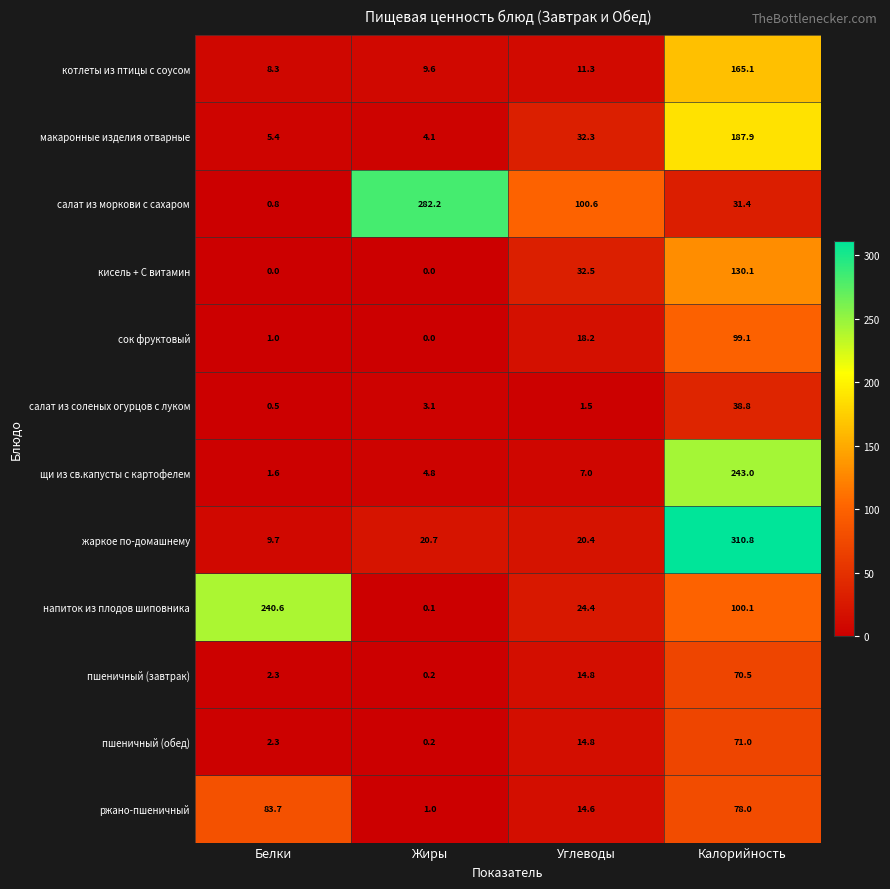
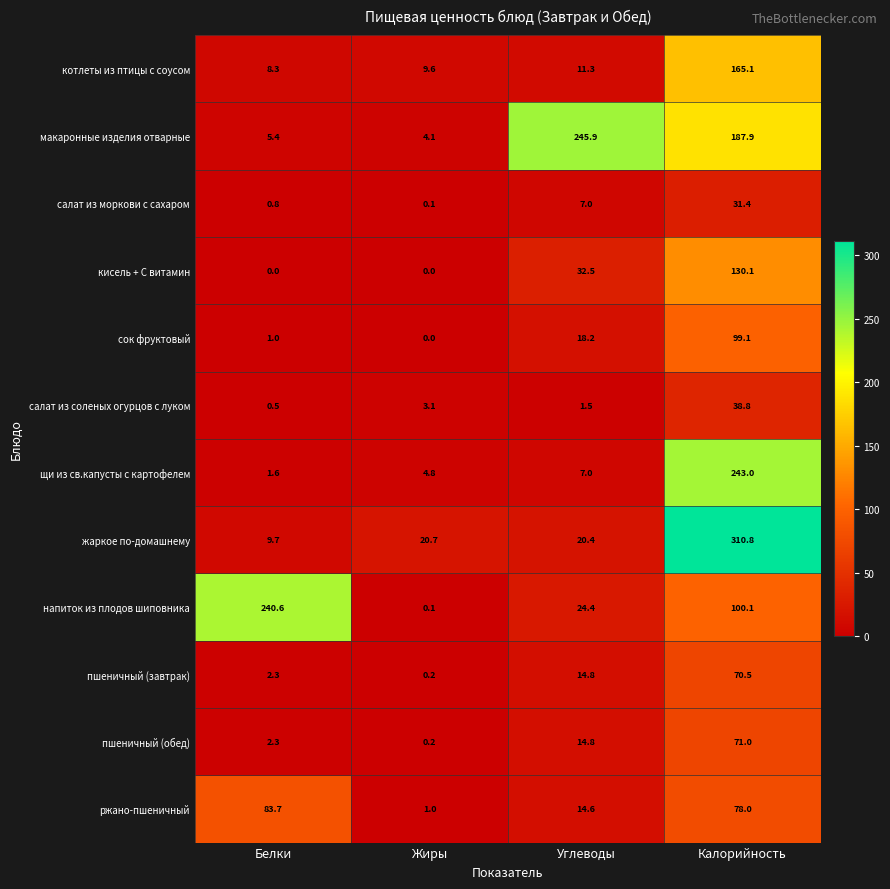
макаронные изделия отварные, Углеводы: 32.3 -> 245.9
салат из моркови с сахаром, Жиры: 282.2 -> 0.1
салат из моркови с сахаром, Углеводы: 100.6 -> 7.0
